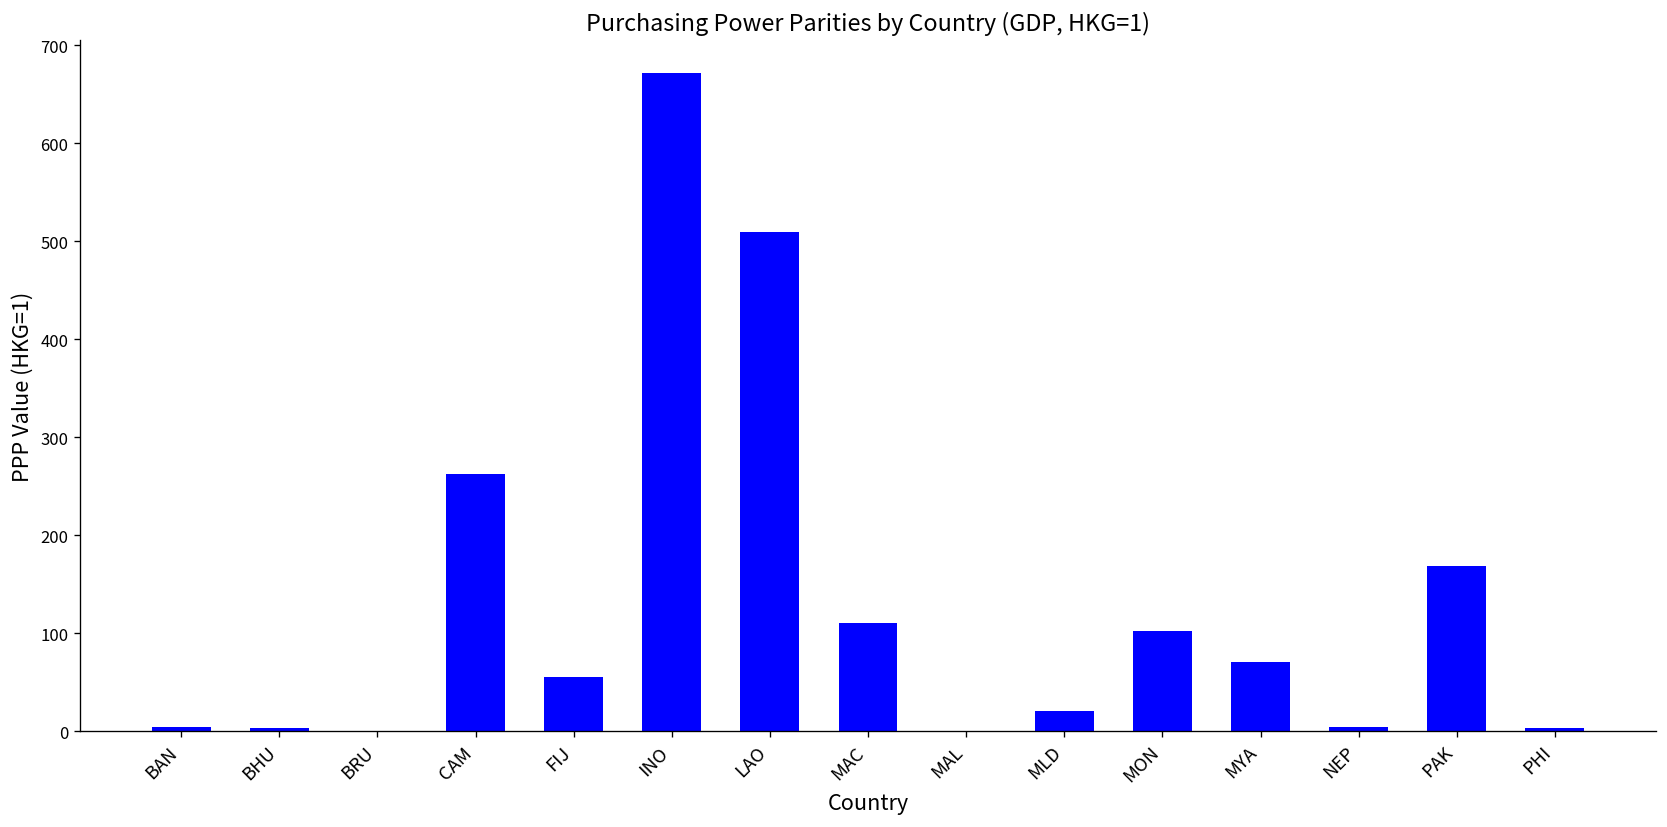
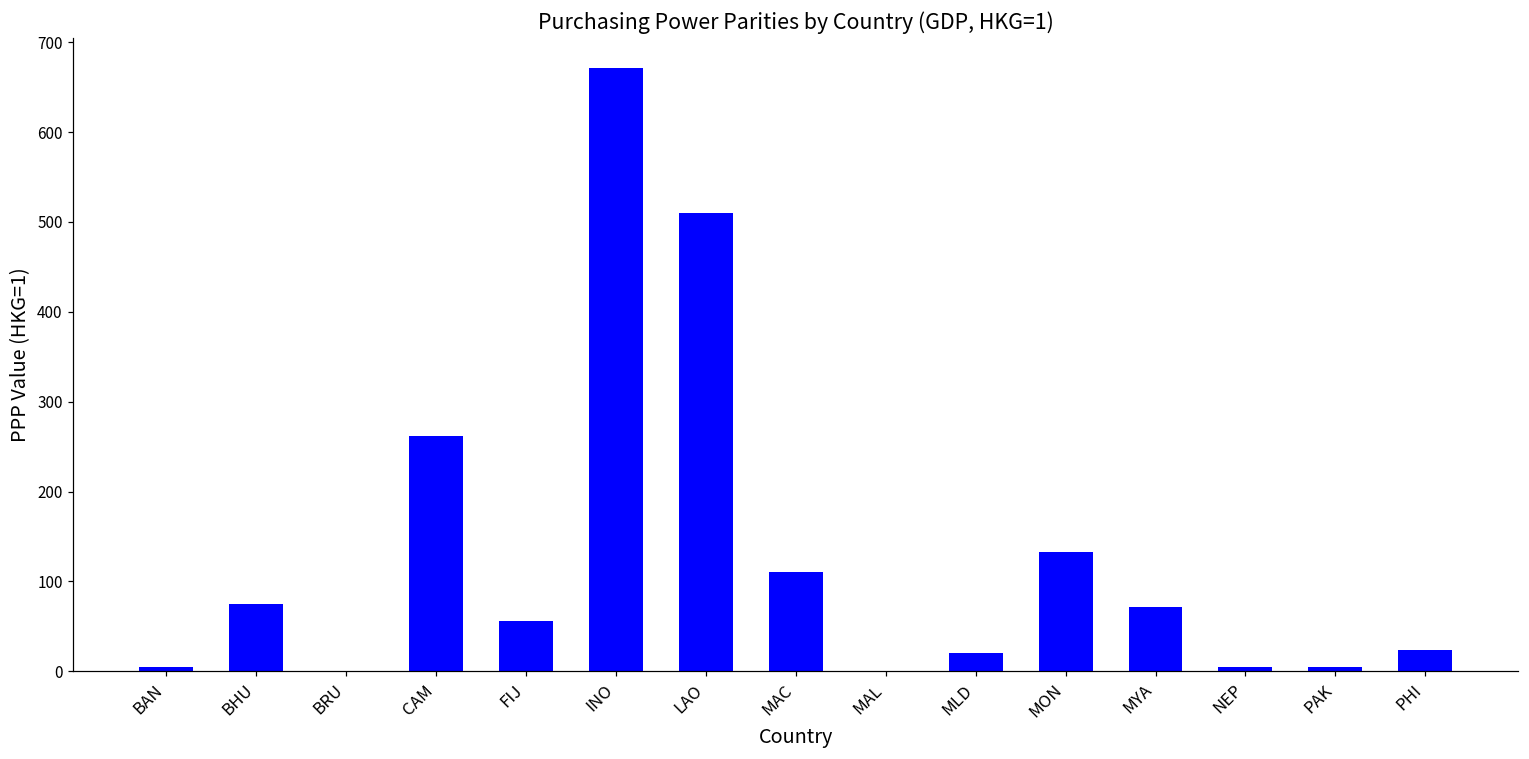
BHU: 0 -> 70
MON: 100 -> 130
PAK: 170 -> 0
PHI: 0 -> 20
